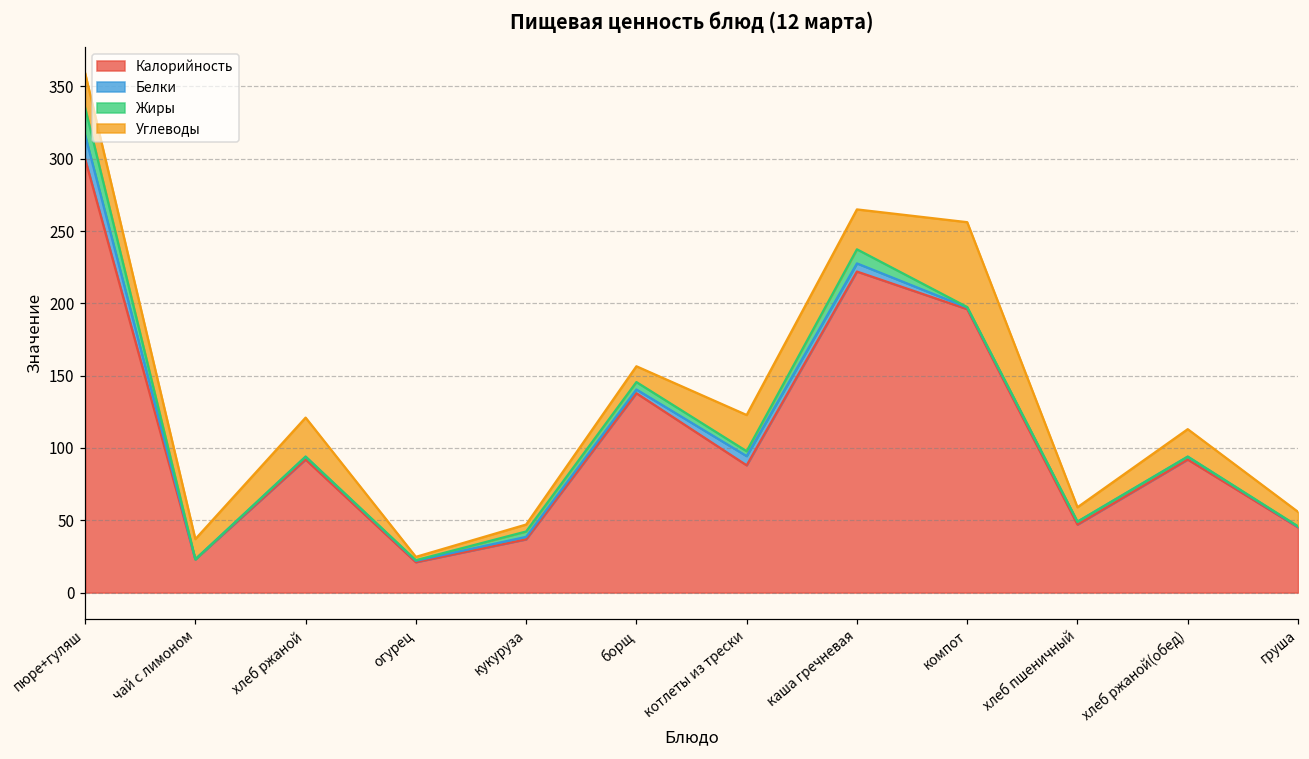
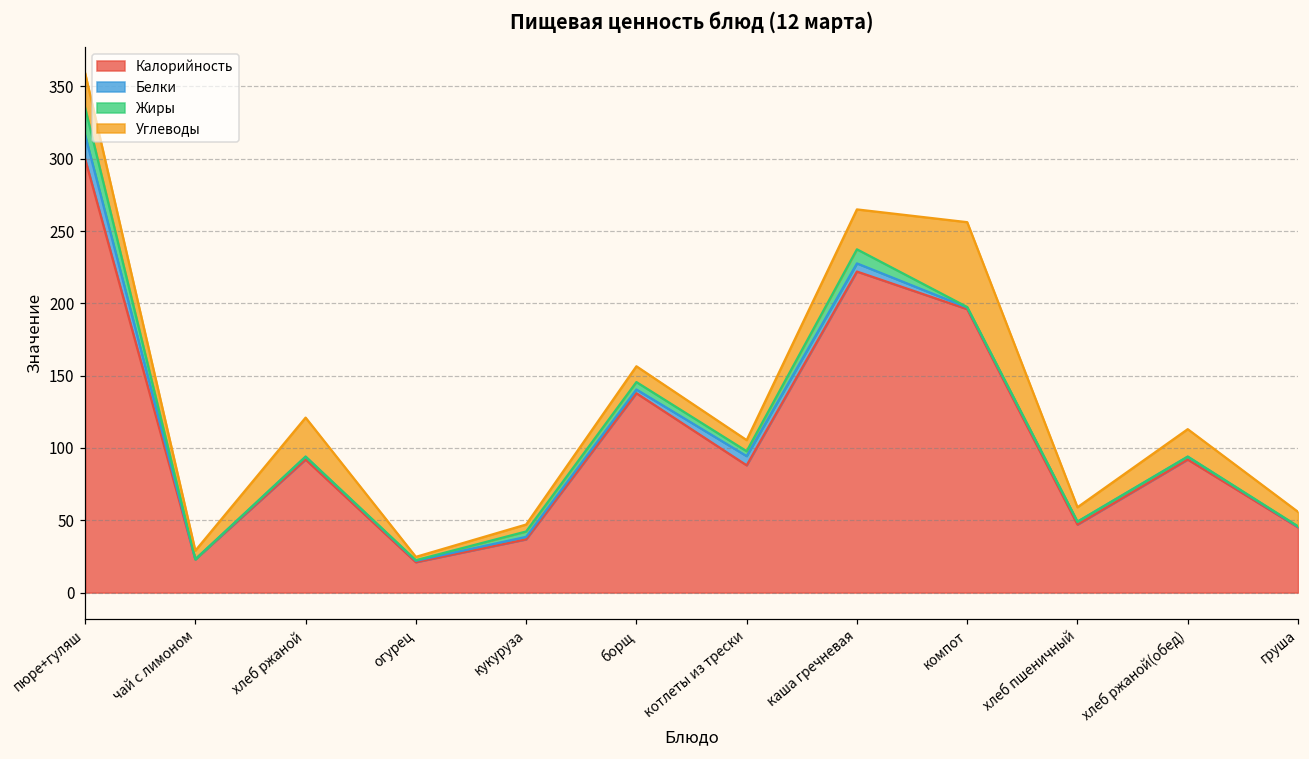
Углеводы, чай с лимоном: 14 -> 6
Углеводы, котлеты из трески: 25 -> 8
